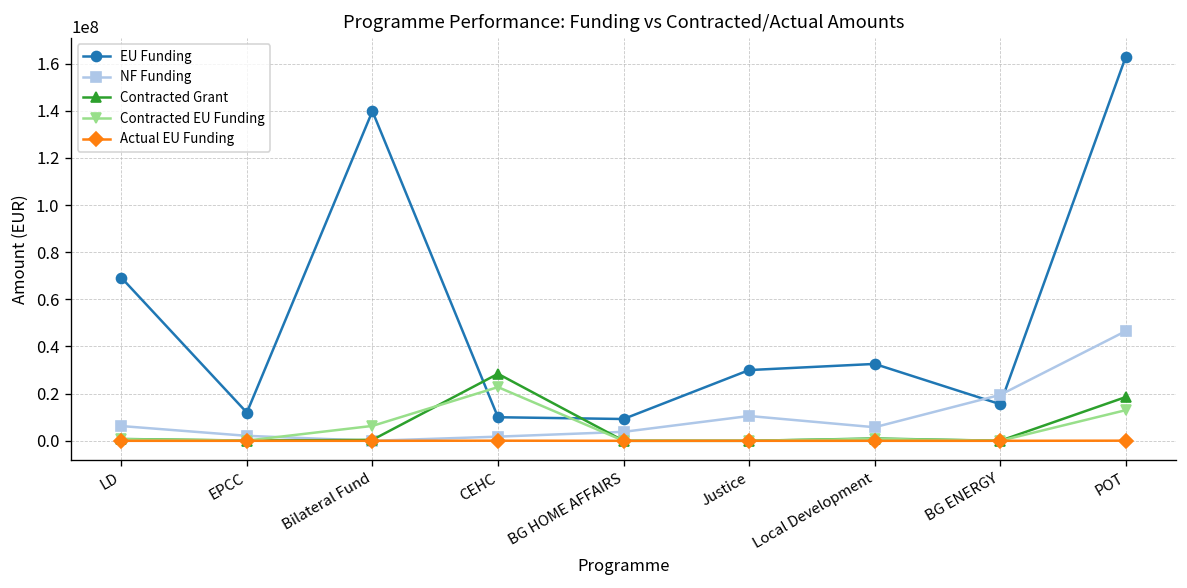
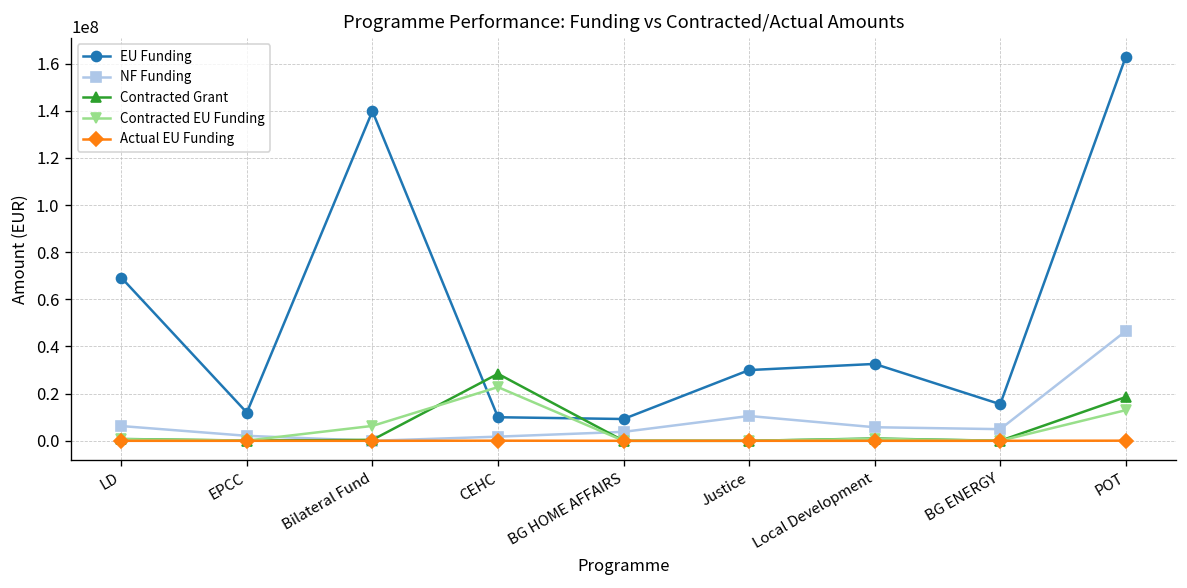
NF Funding, BG ENERGY: 19000000 -> 5000000
